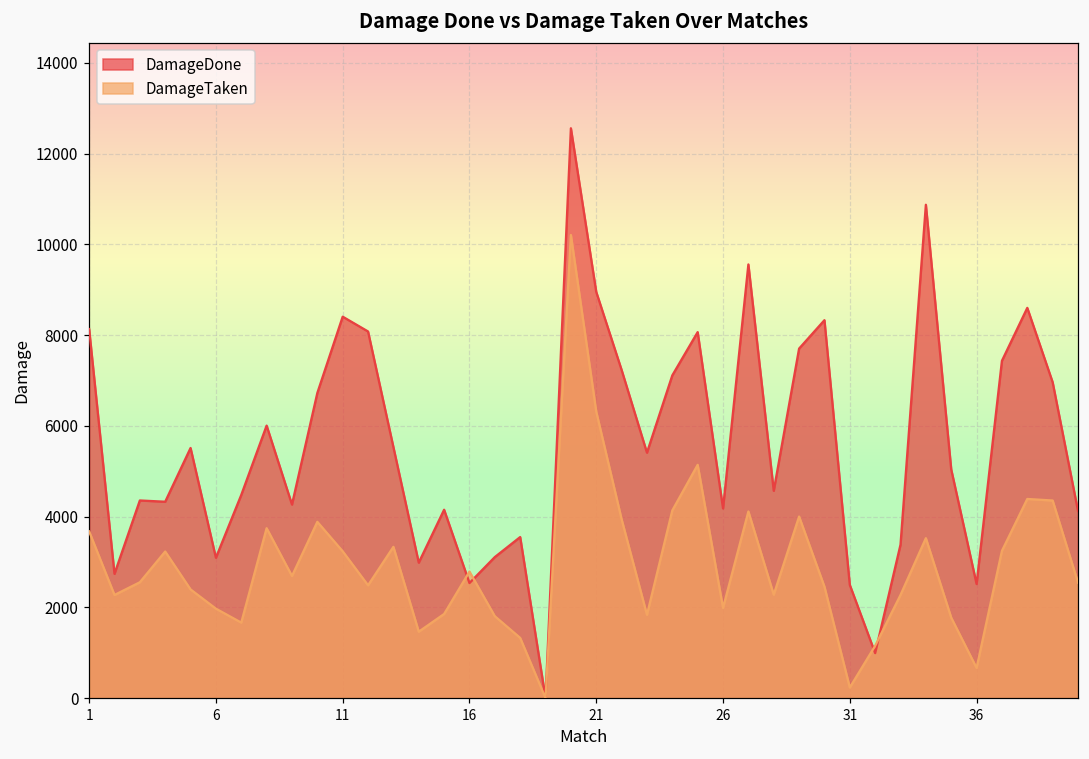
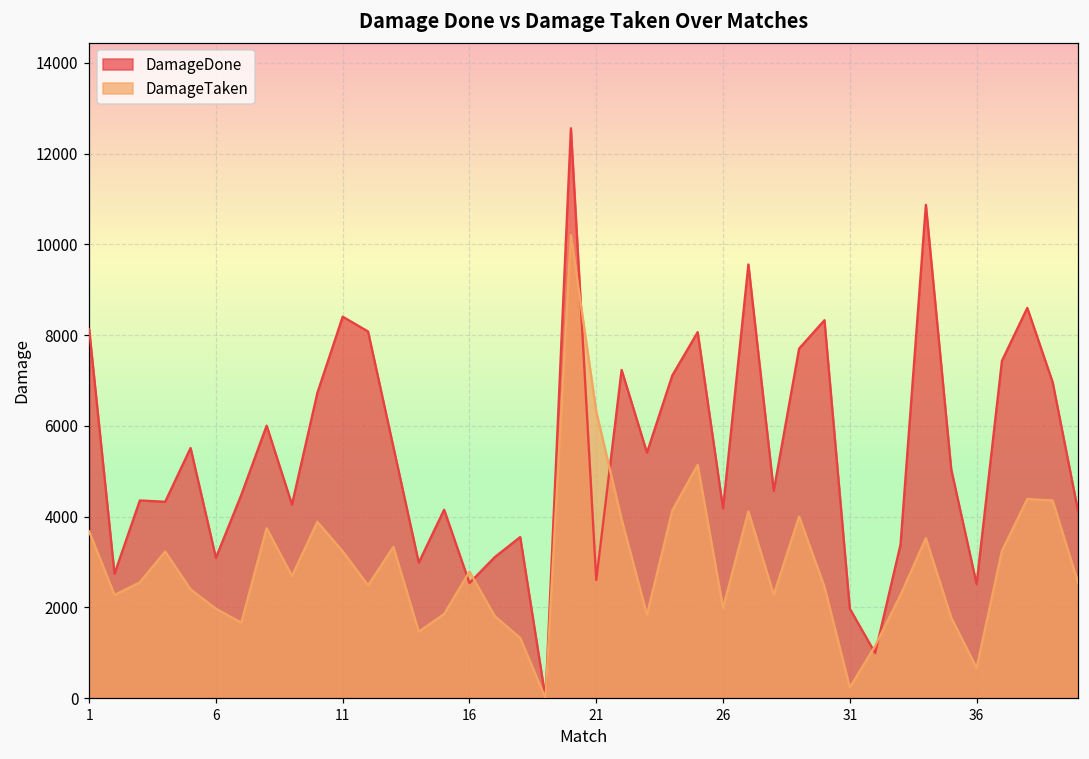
DamageDone, 21: 9000 -> 2600
DamageDone, 31: 2500 -> 2000
